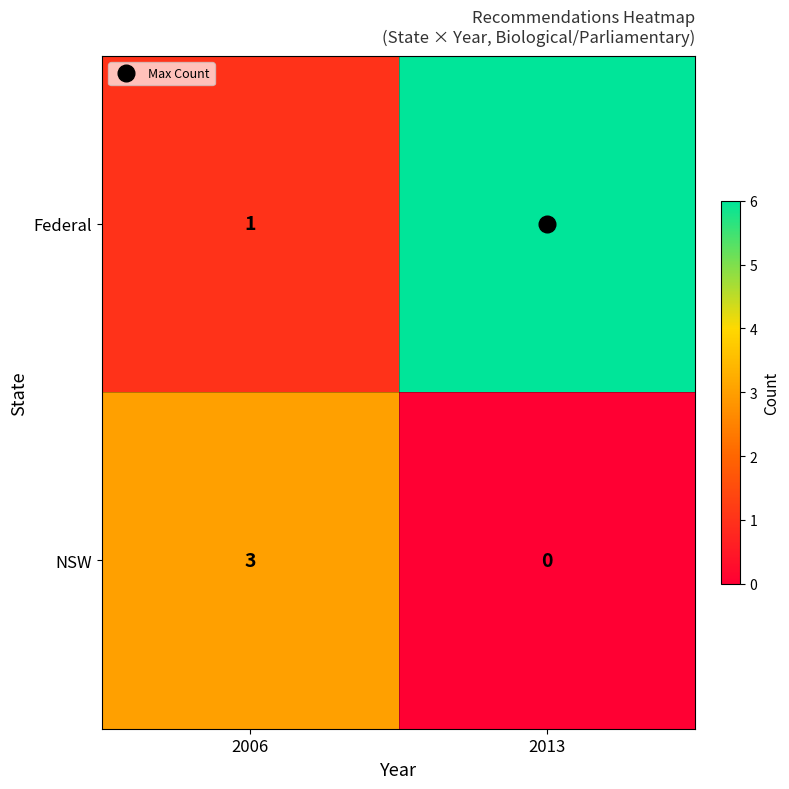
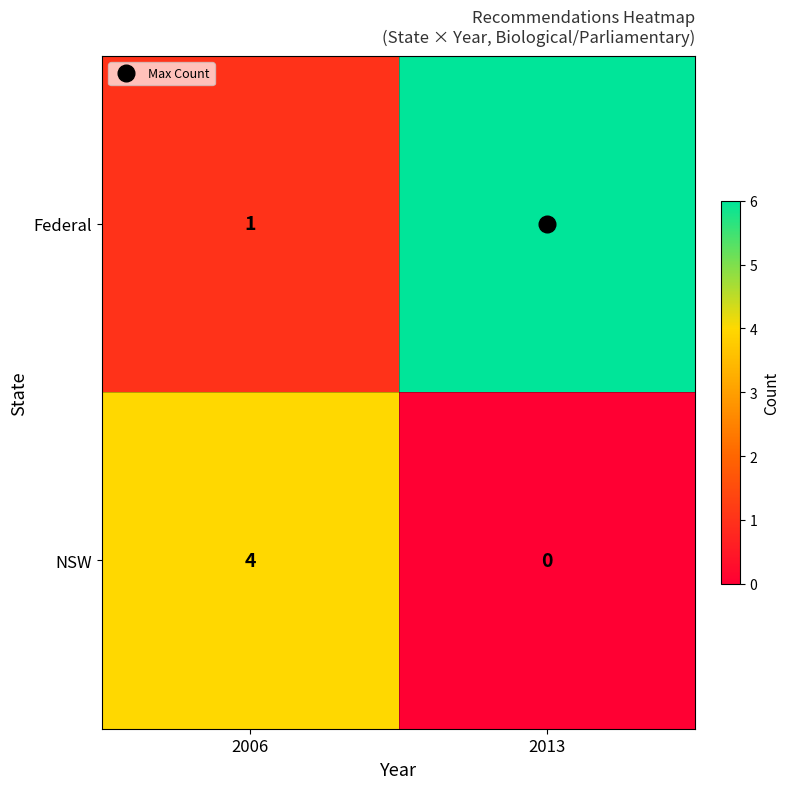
NSW, 2006: 3 -> 4
